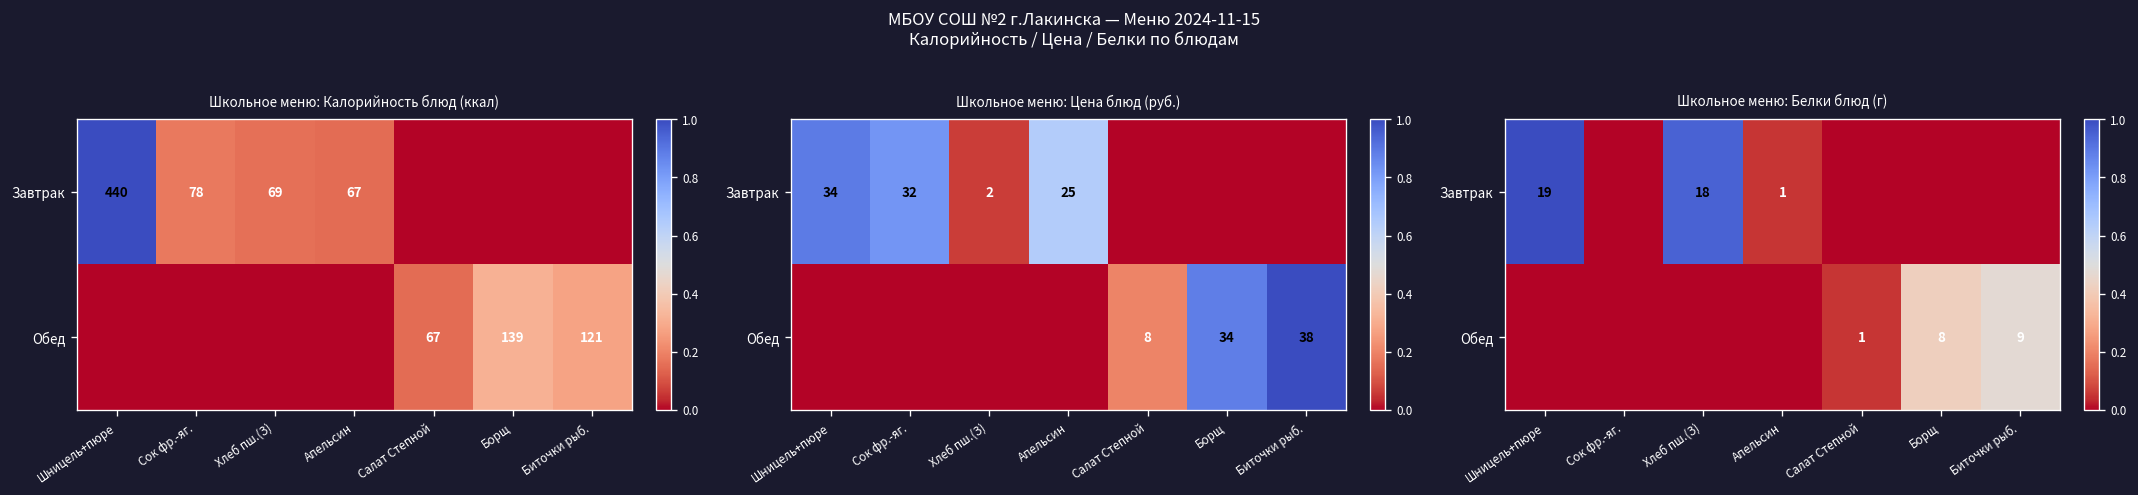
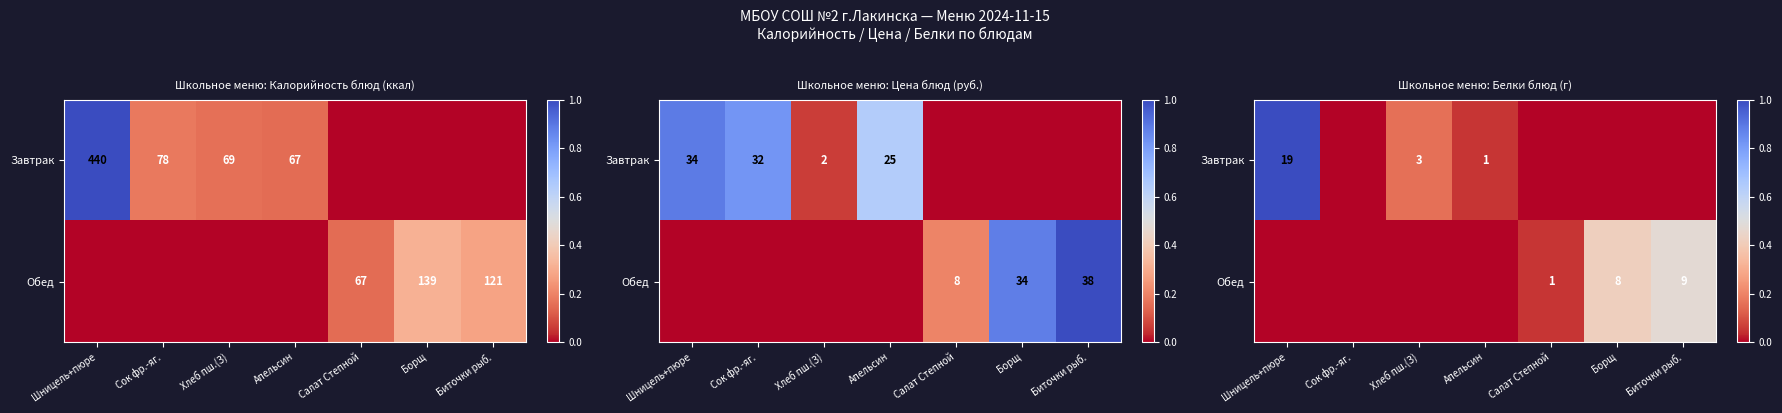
Школьное меню: Белки блюд (г), Завтрак, Хлеб пш.(З): 18 -> 3
